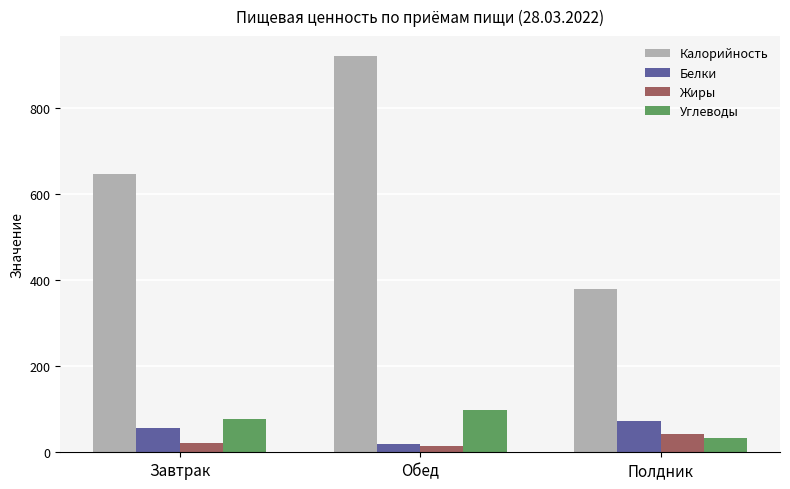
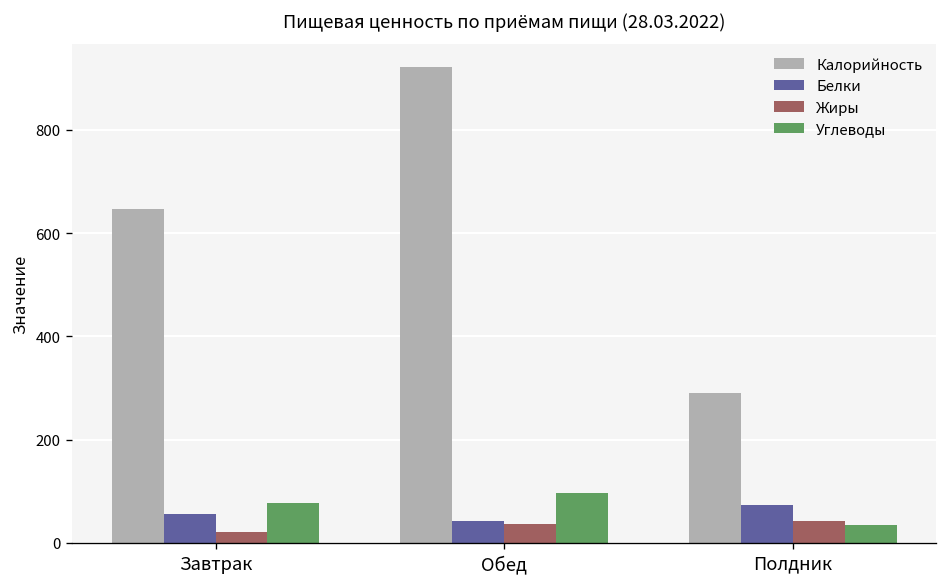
Белки, Обед: 20 -> 40
Жиры, Обед: 10 -> 40
Калорийность, Полдник: 380 -> 290
